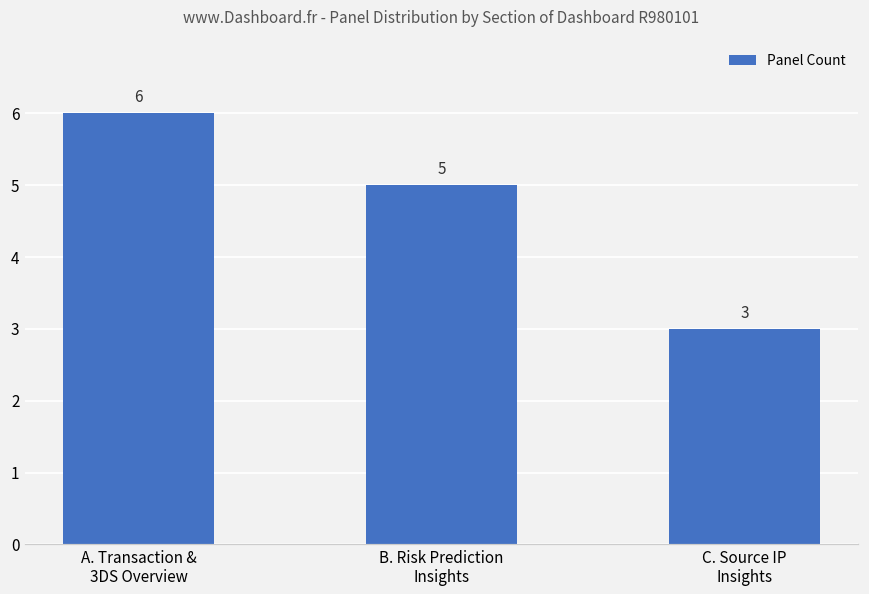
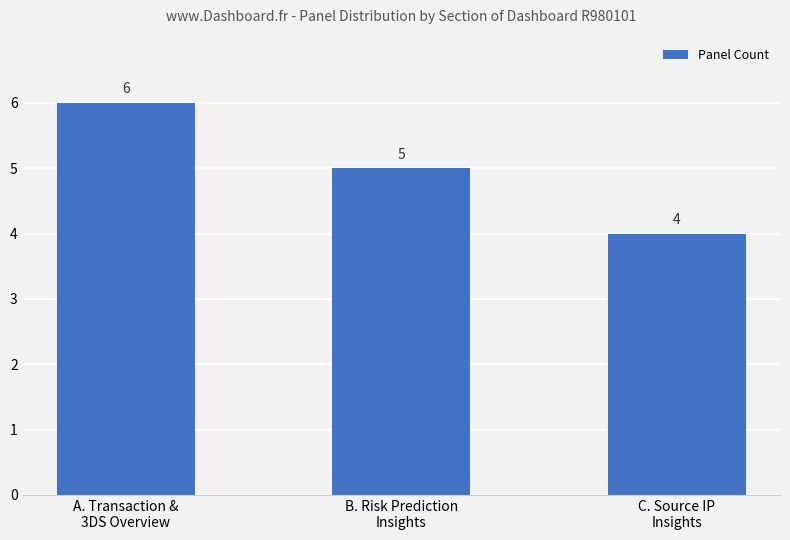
C. Source IP Insights: 3 -> 4
